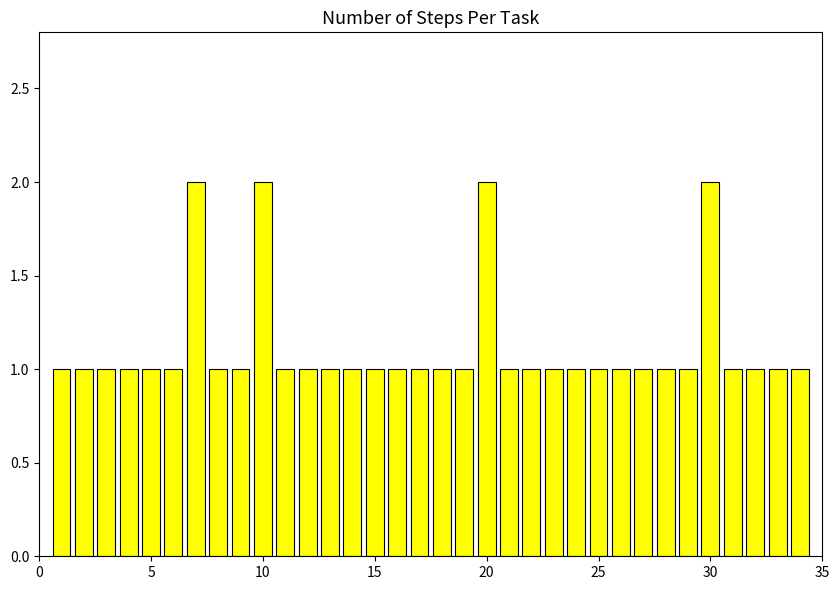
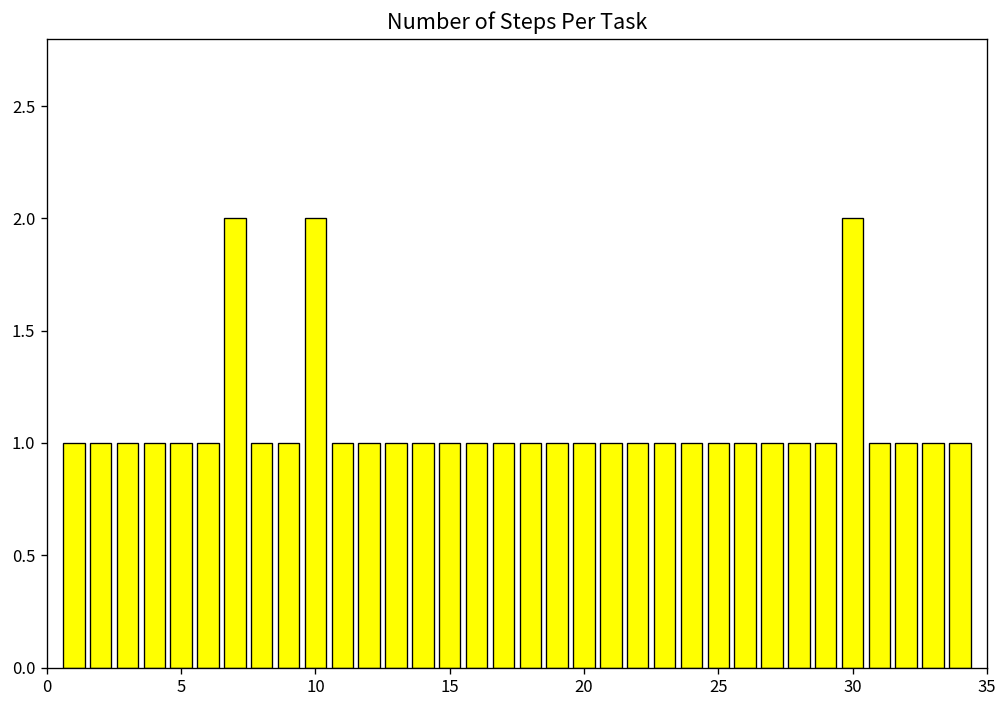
20: 2 -> 1
